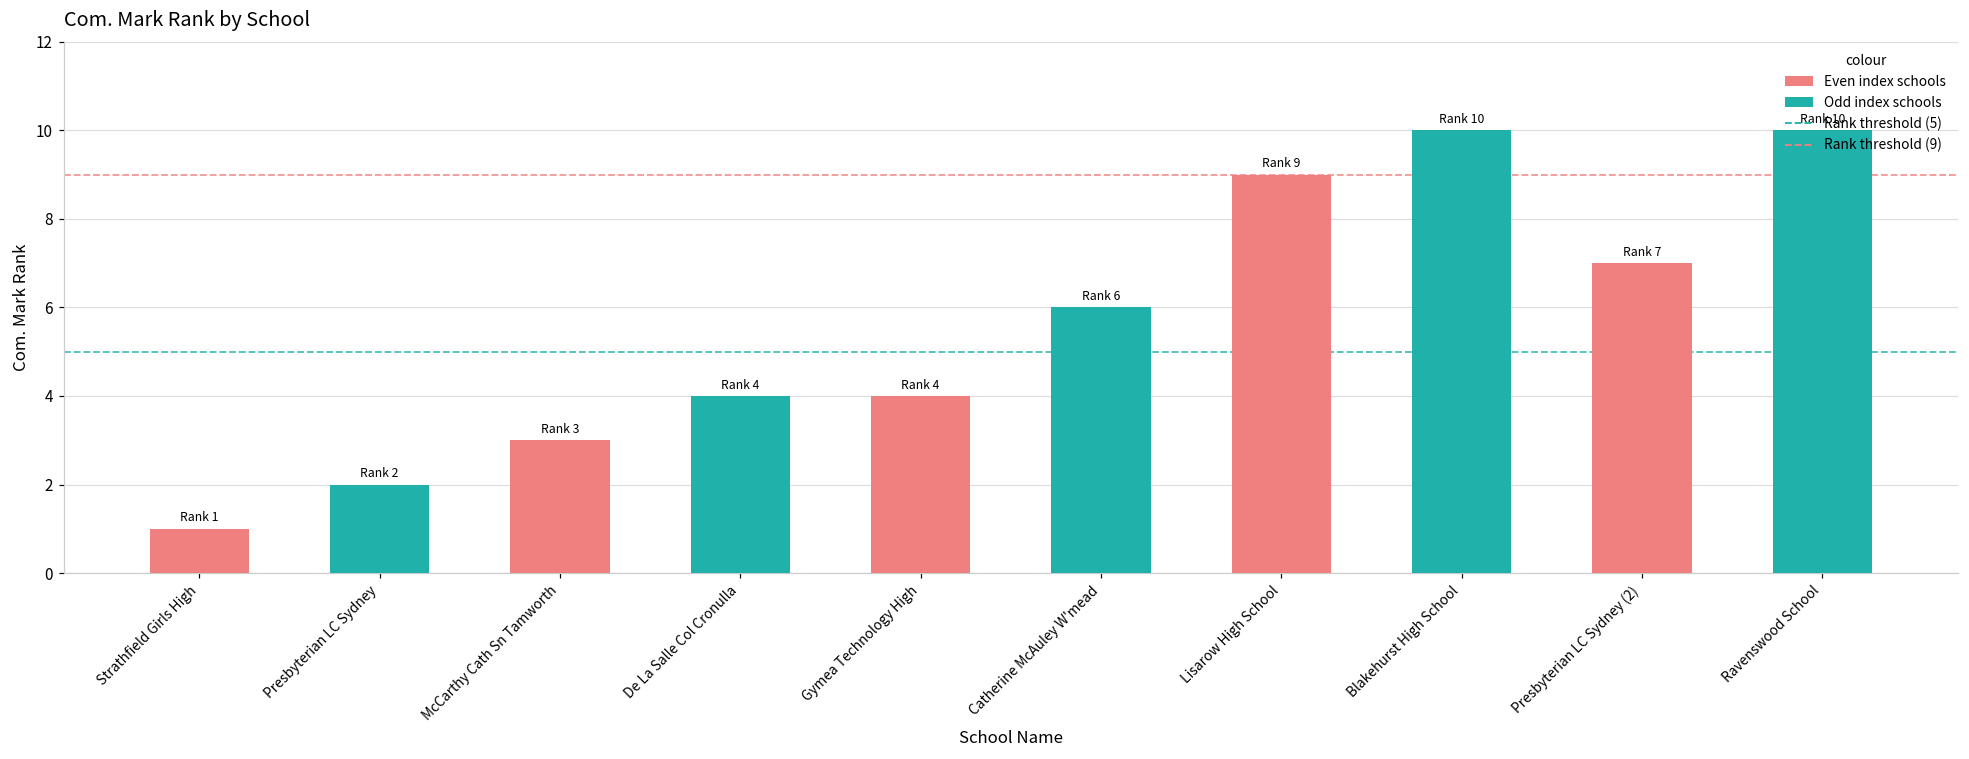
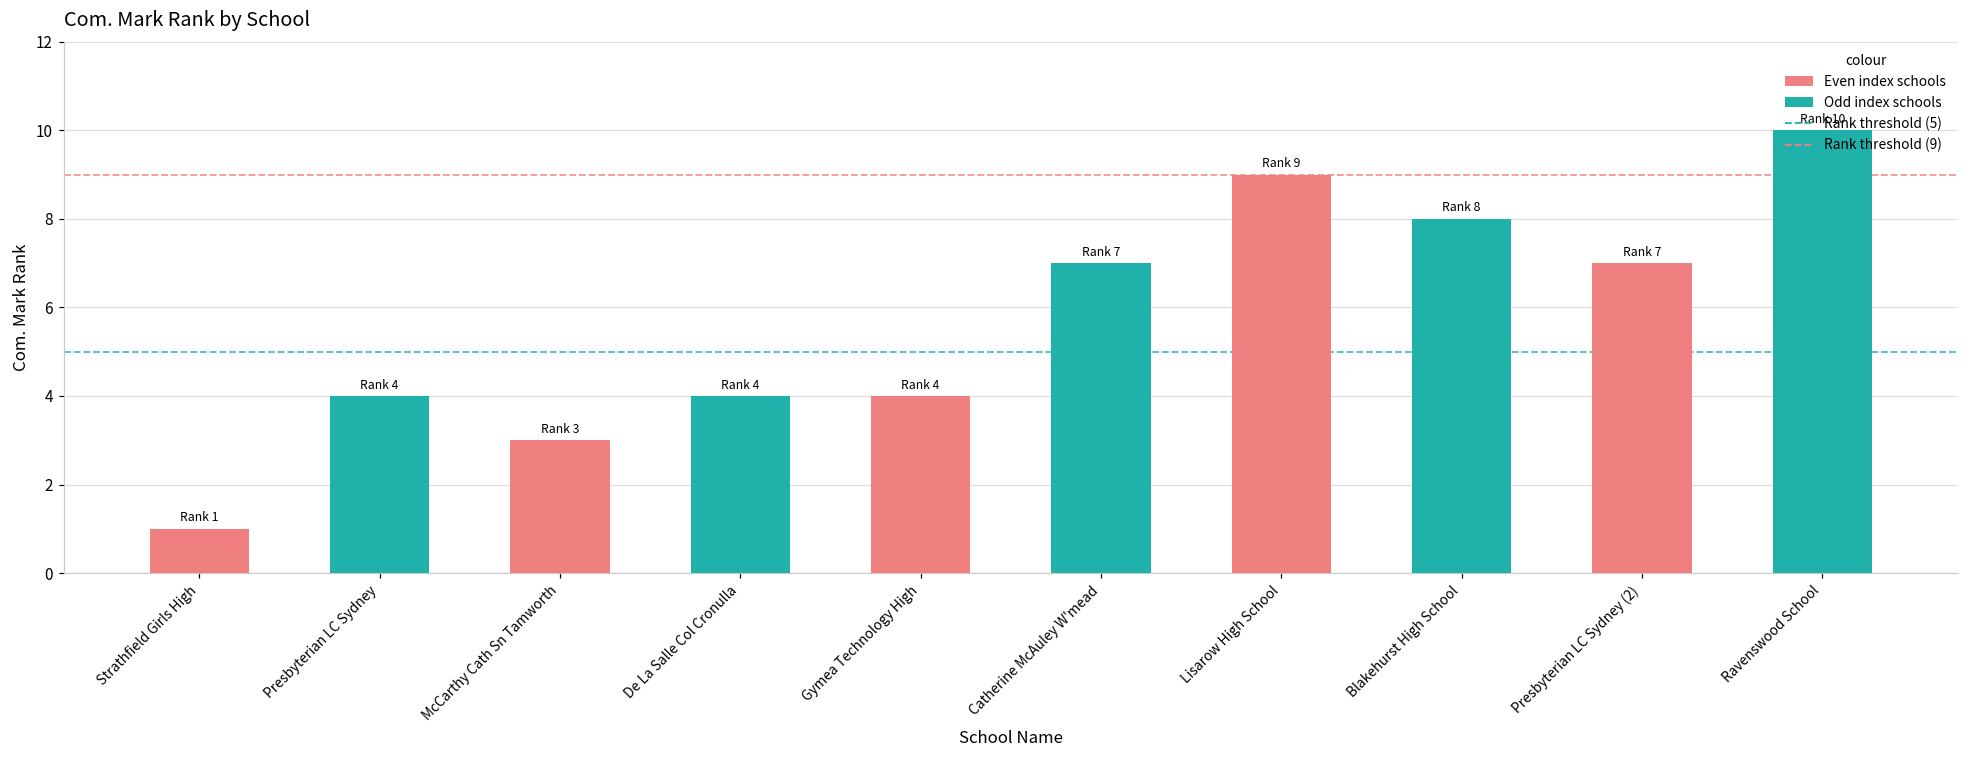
Presbyterian LC Sydney: 2 -> 4
Catherine McAuley W'mead: 6 -> 7
Blakehurst High School: 10 -> 8
